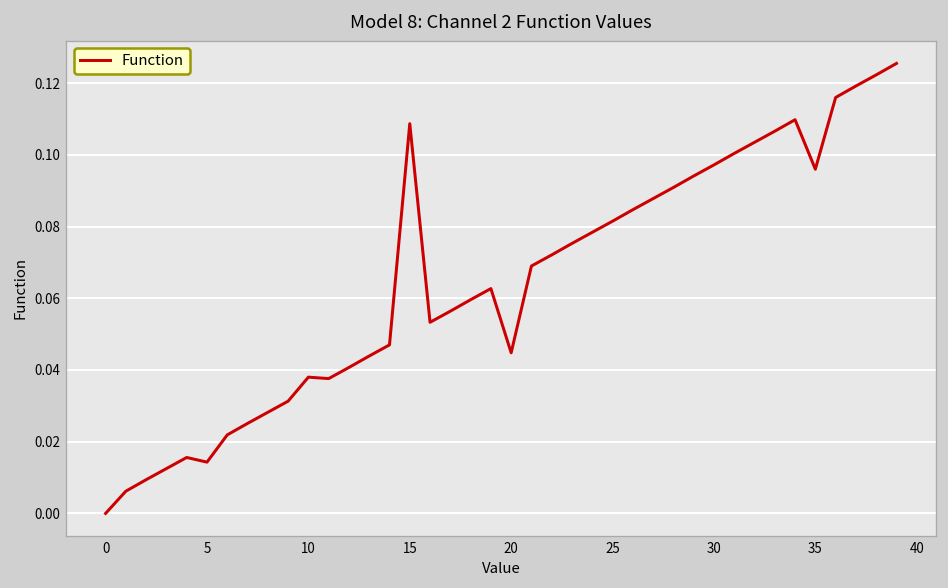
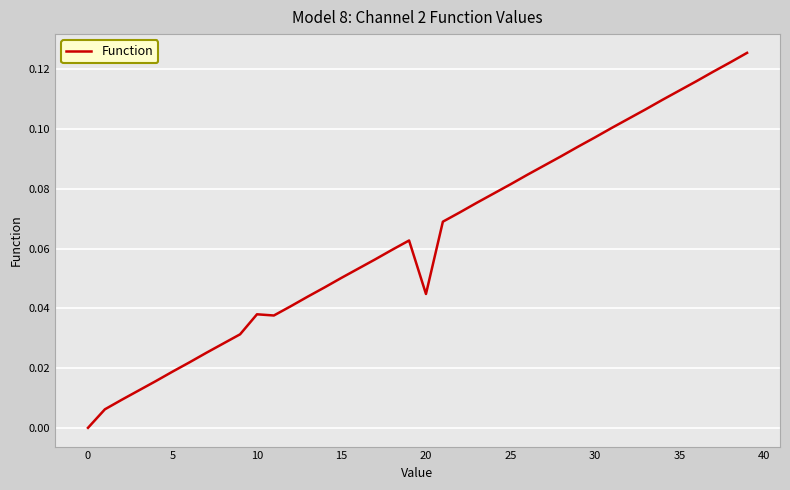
5: 0.014 -> 0.019
15: 0.109 -> 0.050
35: 0.096 -> 0.113
